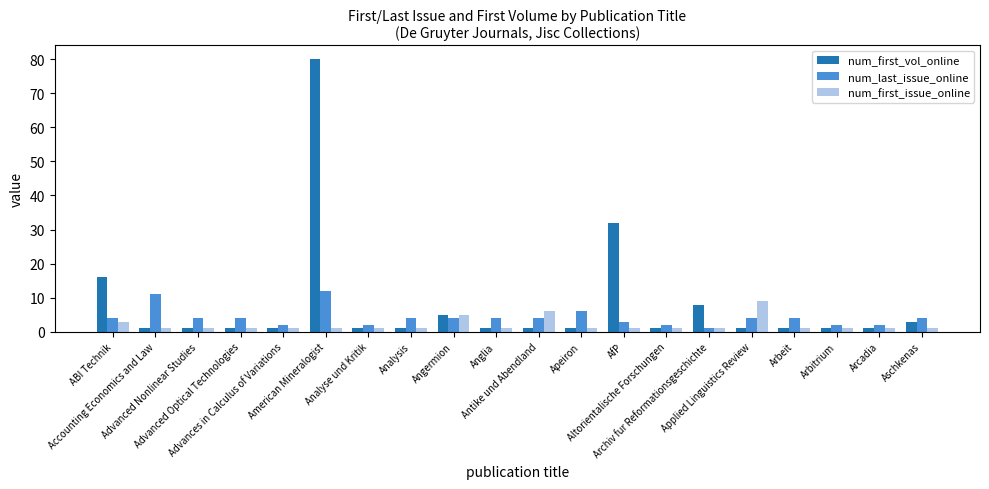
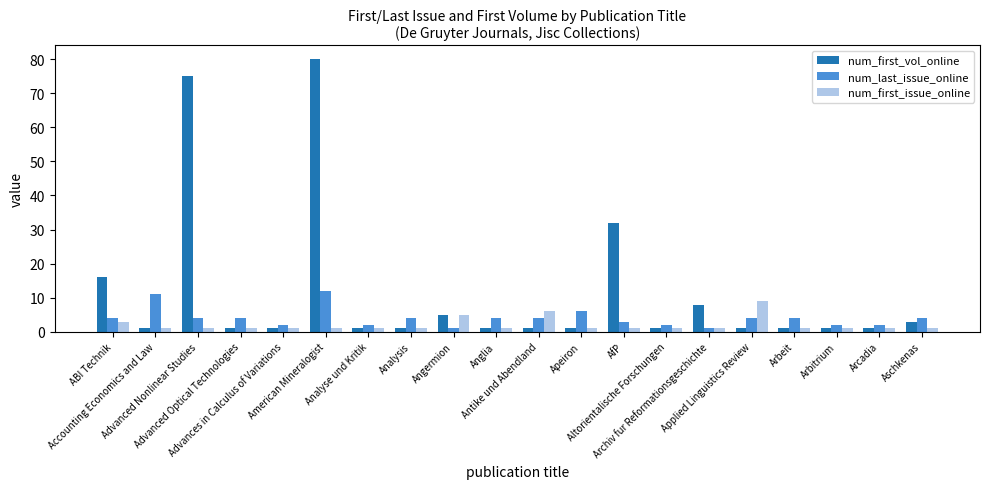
num_first_vol_online, Advanced Nonlinear Studies: 1 -> 75
num_last_issue_online, Angermion: 4 -> 1
